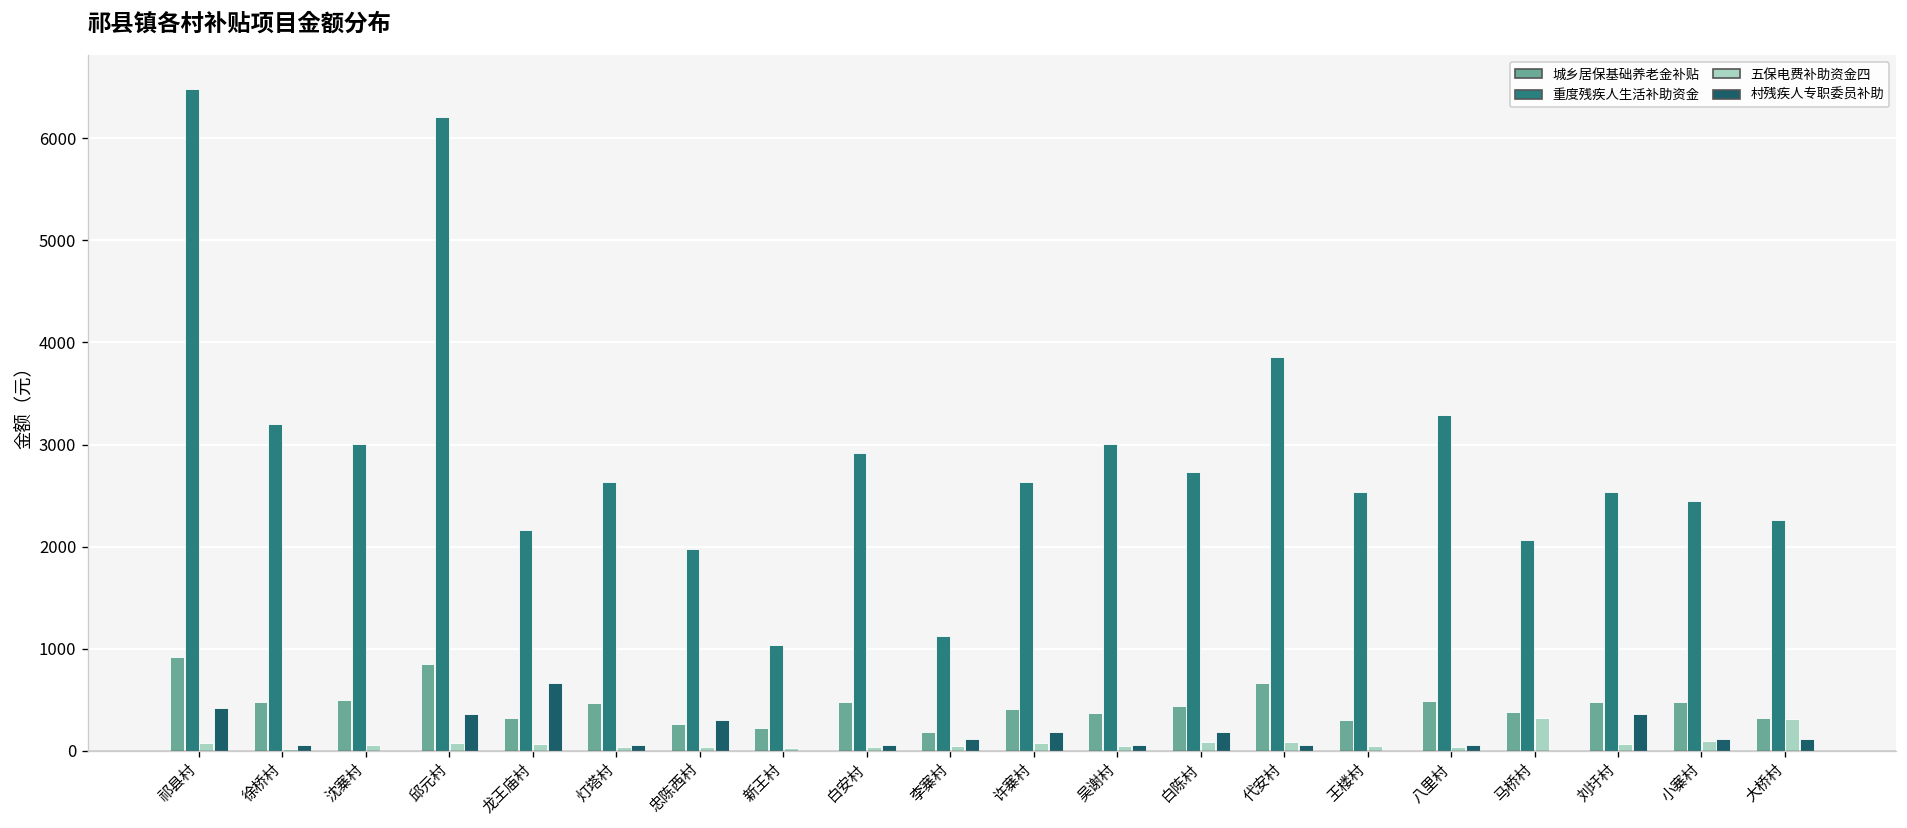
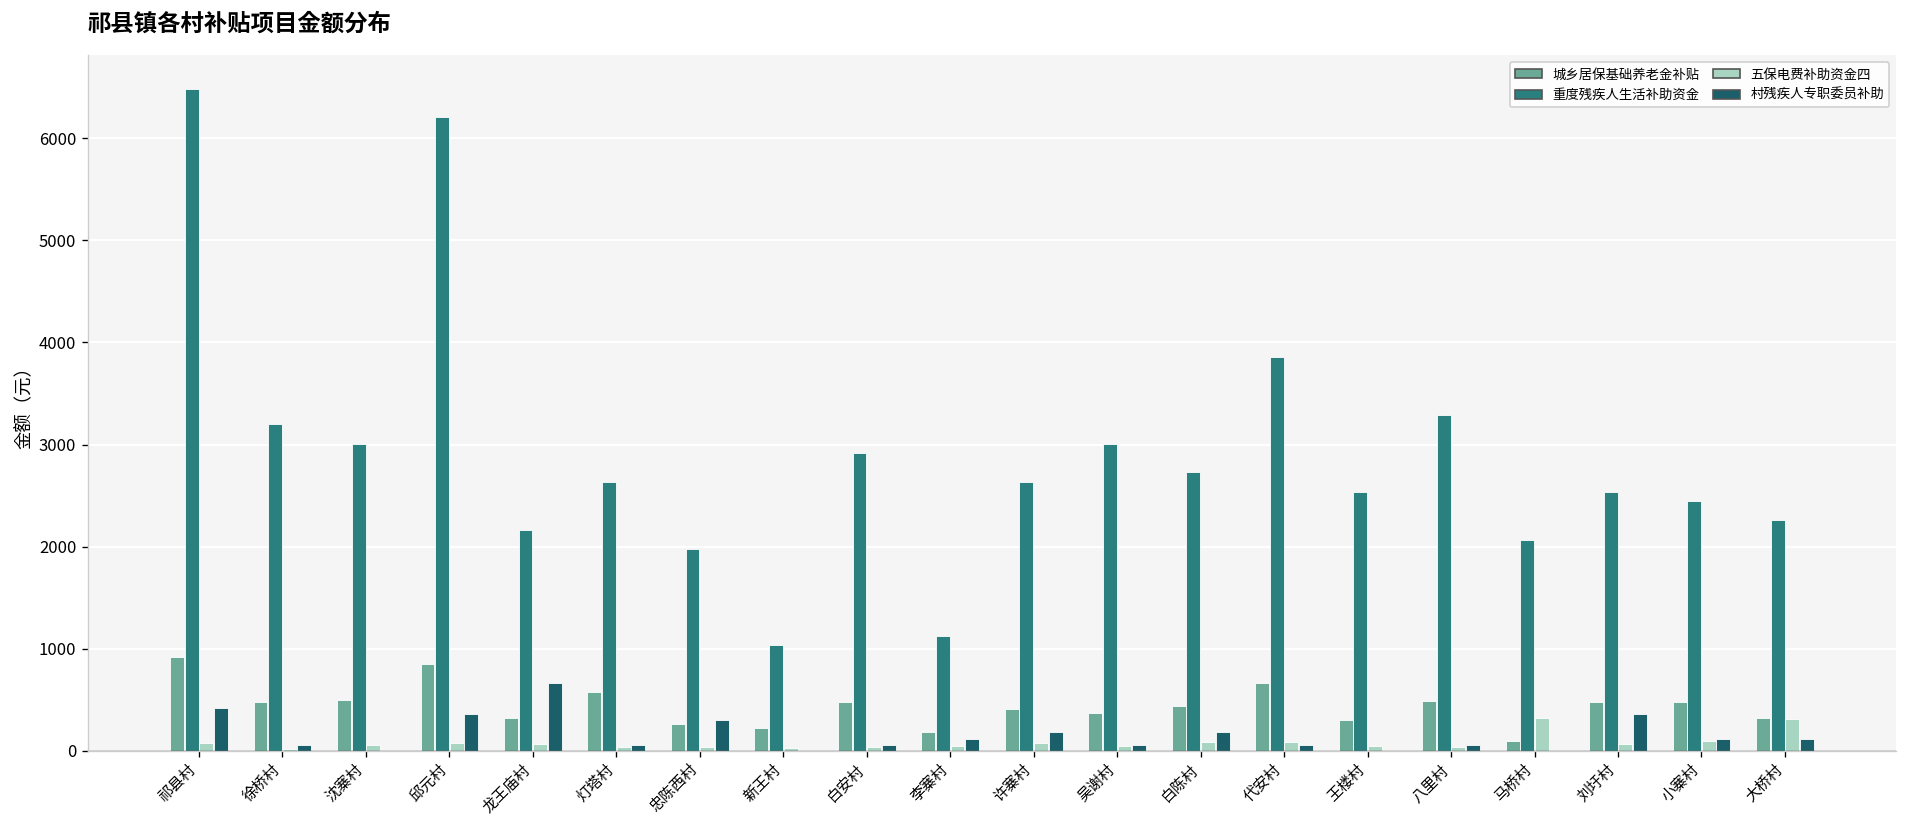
城乡居保基础养老金补贴, 灯塔村: 500 -> 600
城乡居保基础养老金补贴, 马桥村: 400 -> 100
